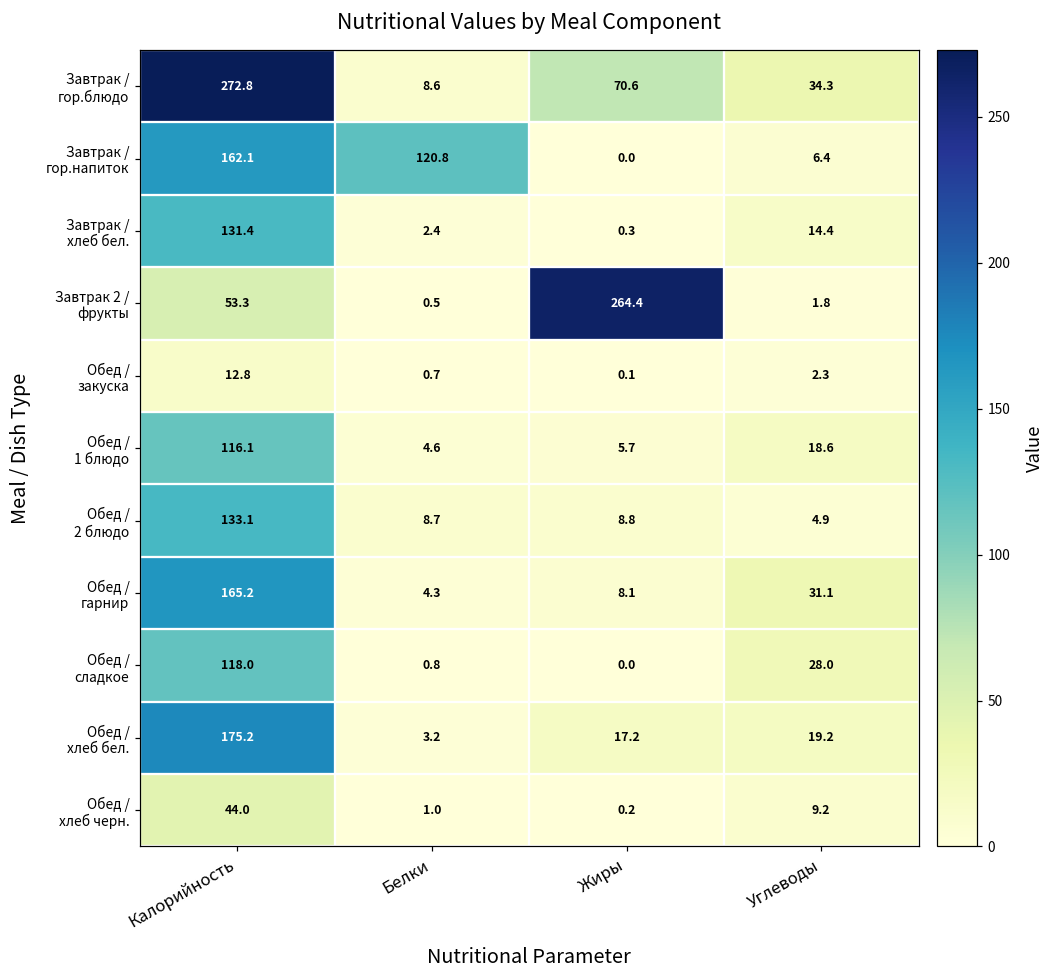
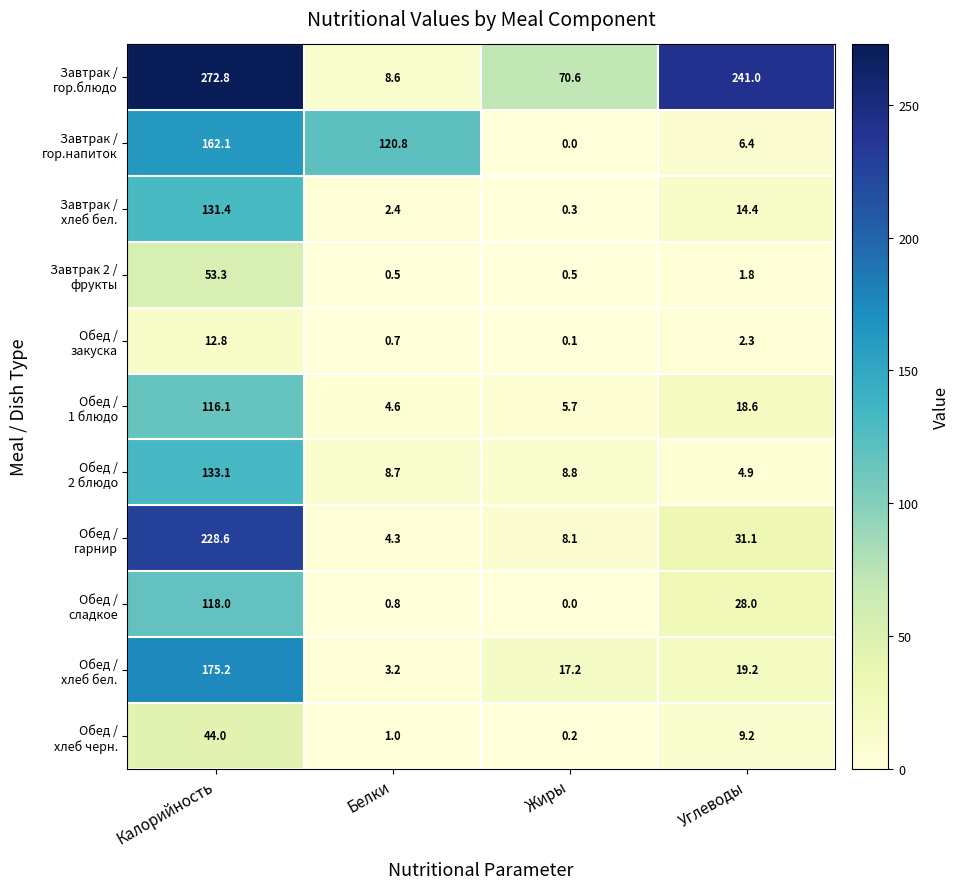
Завтрак / гор.блюдо, Углеводы: 34.3 -> 241.0
Завтрак 2 / фрукты, Жиры: 264.4 -> 0.5
Обед / гарнир, Калорийность: 165.2 -> 228.6
